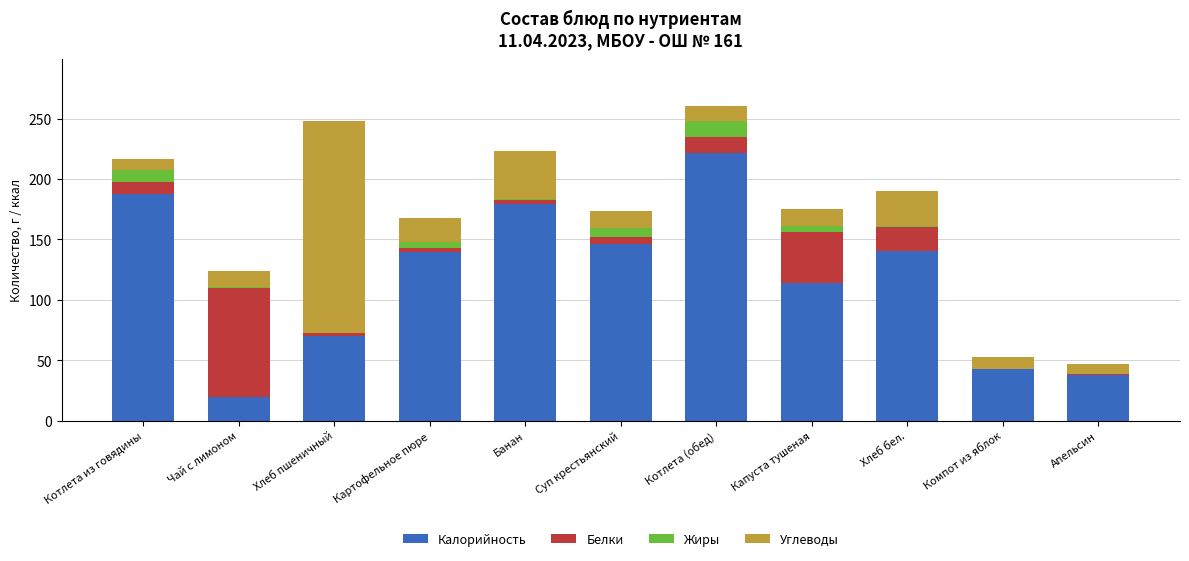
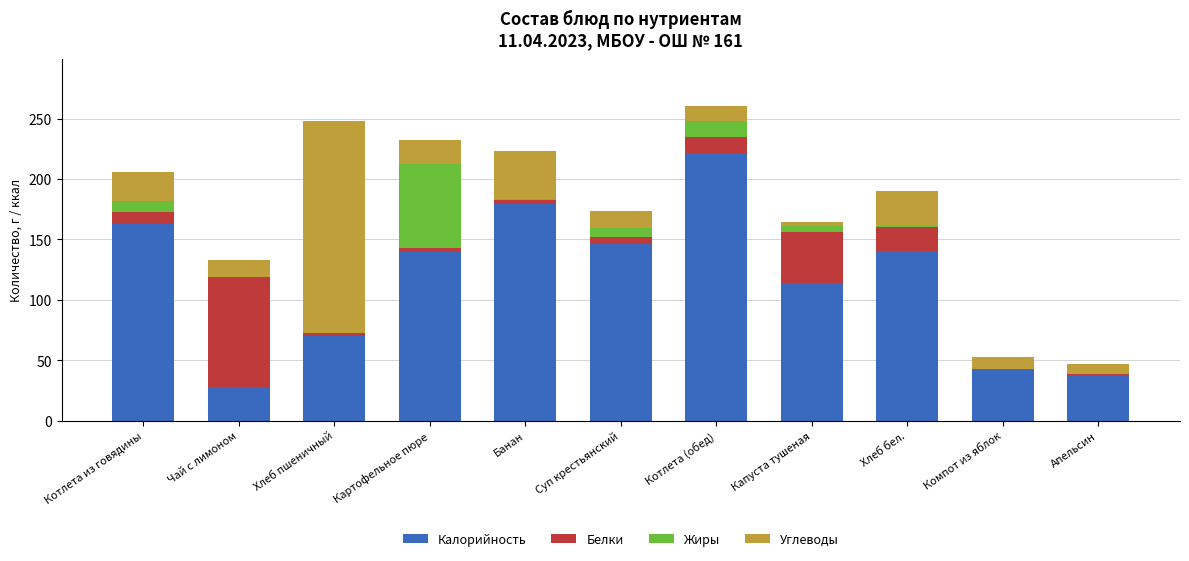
Калорийность, Котлета из говядины: 188 -> 162
Углеводы, Котлета из говядины: 9 -> 24
Калорийность, Чай с лимоном: 19 -> 28
Жиры, Картофельное пюре: 5 -> 70
Углеводы, Капуста тушеная: 15 -> 4
